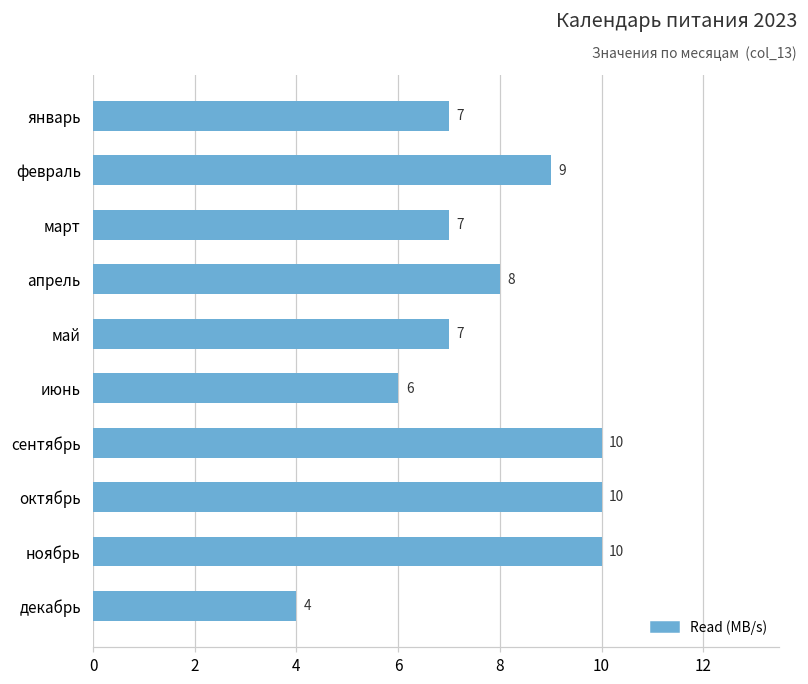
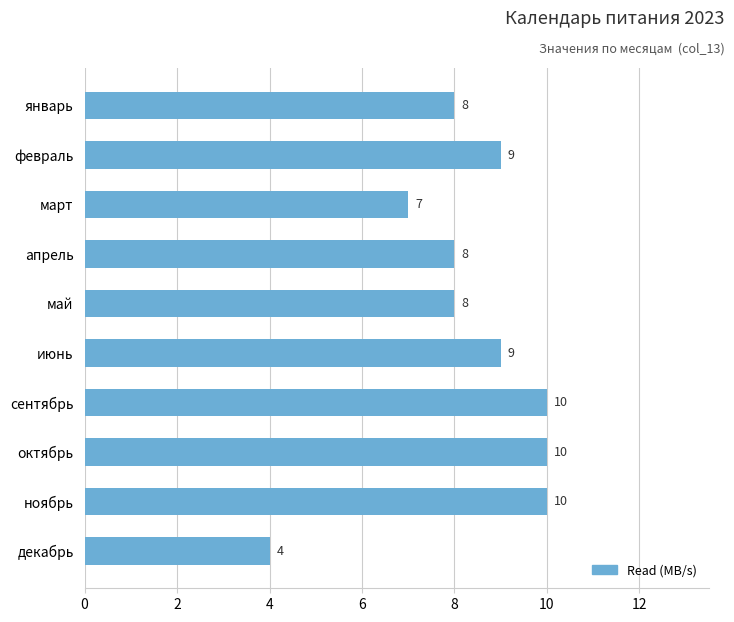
январь: 7 -> 8
май: 7 -> 8
июнь: 6 -> 9
